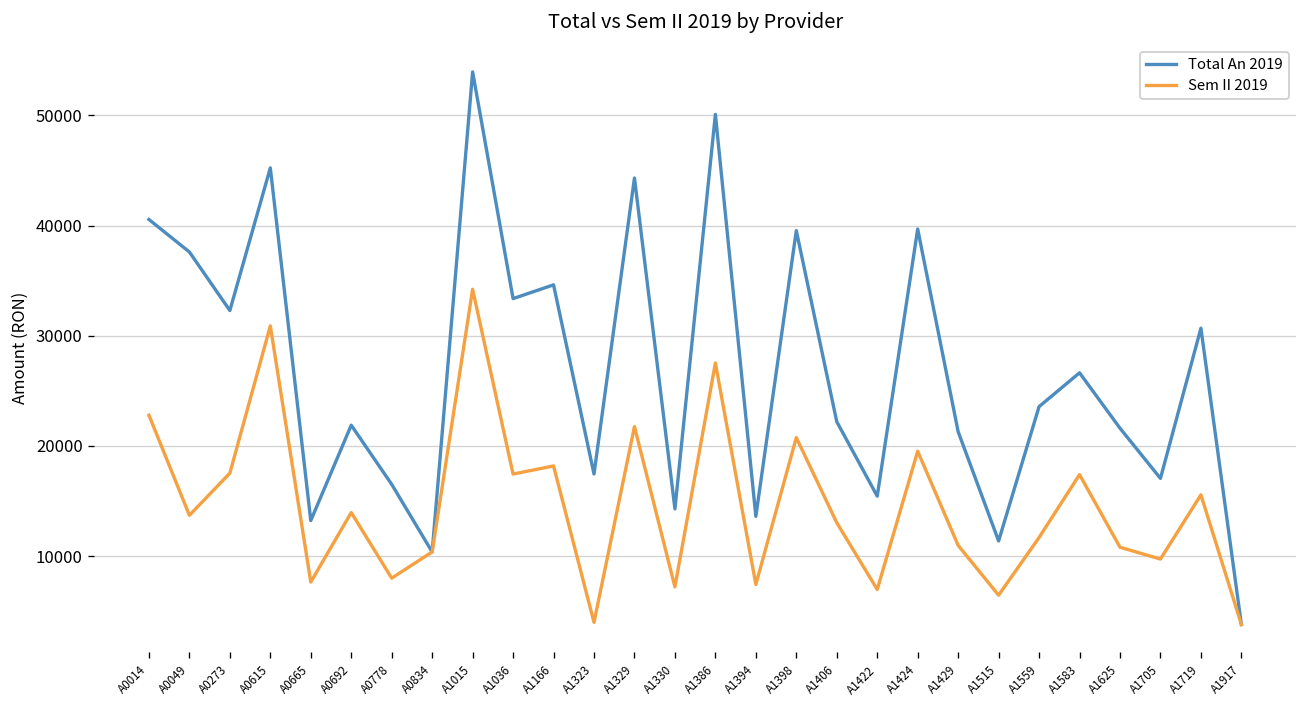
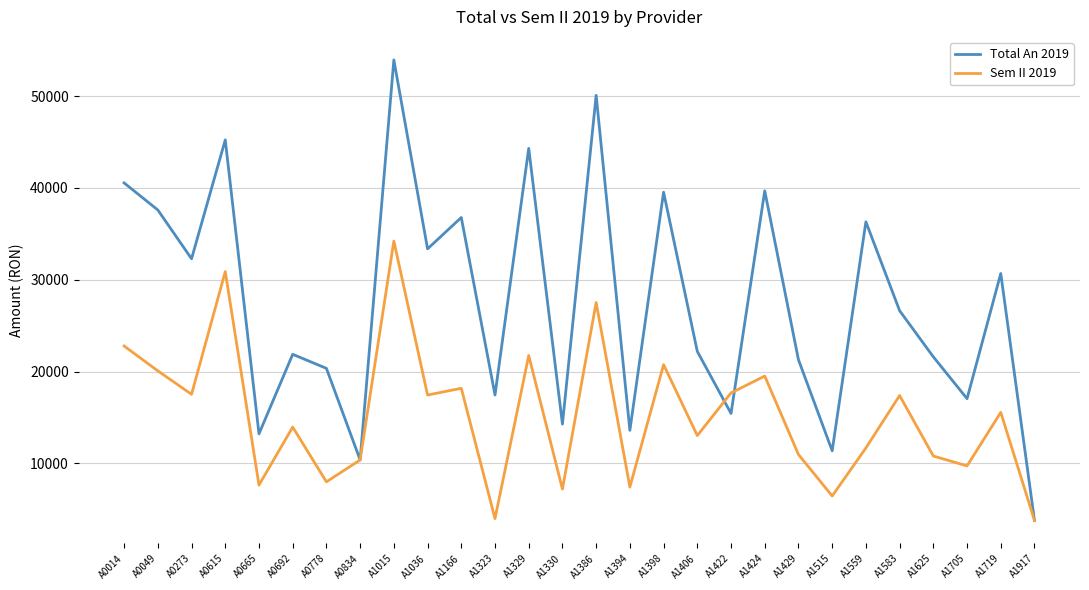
Sem II 2019, A0049: 14000 -> 20000
Total An 2019, A0778: 17000 -> 20000
Total An 2019, A1166: 35000 -> 37000
Sem II 2019, A1422: 7000 -> 18000
Total An 2019, A1559: 24000 -> 36000
